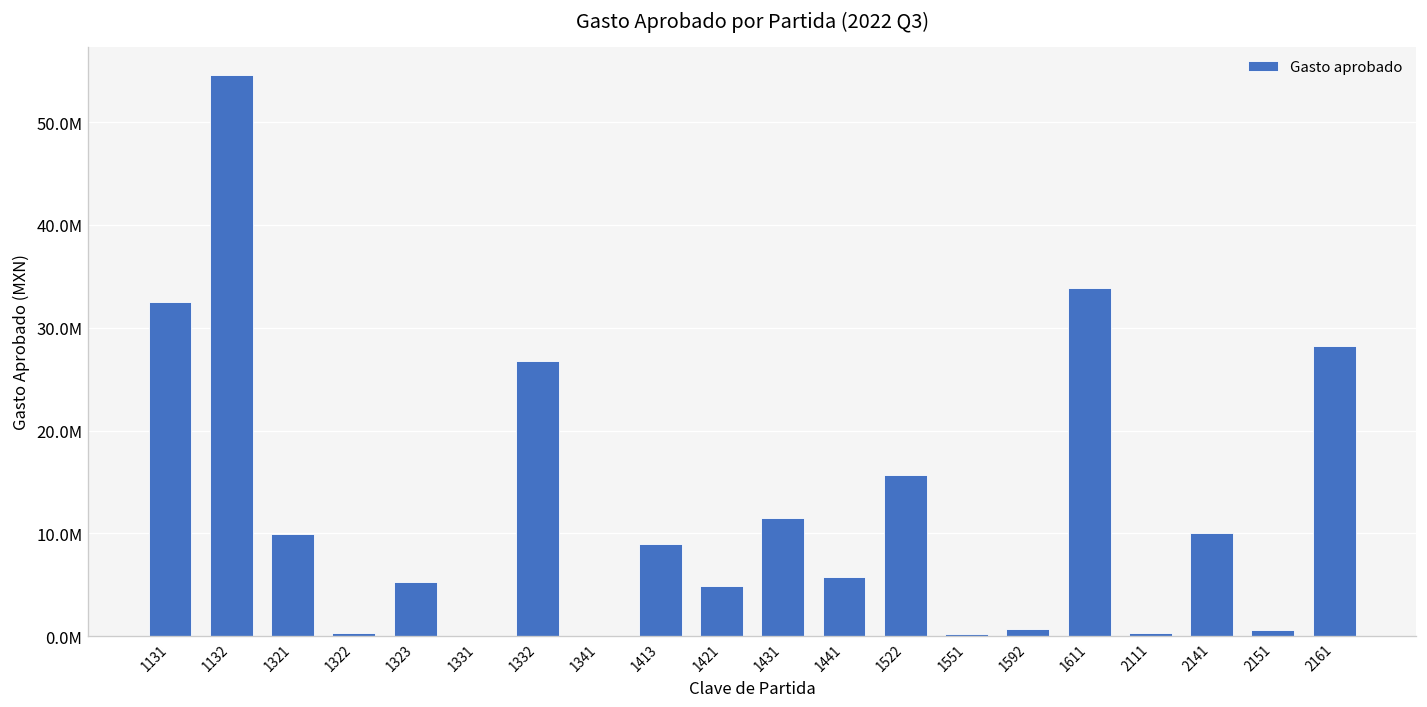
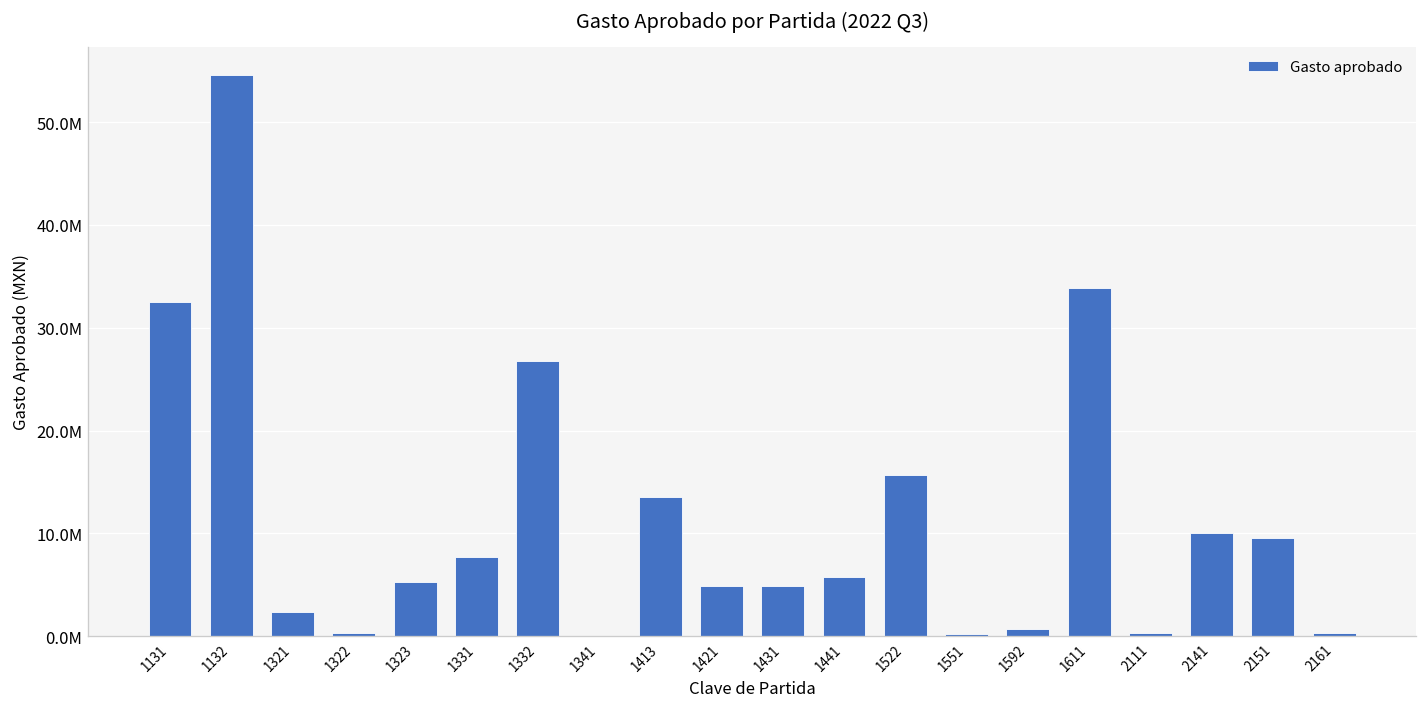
1321: 10000000 -> 2000000
1331: 0 -> 8000000
1413: 9000000 -> 14000000
1431: 11000000 -> 5000000
2151: 1000000 -> 10000000
2161: 28000000 -> 0
